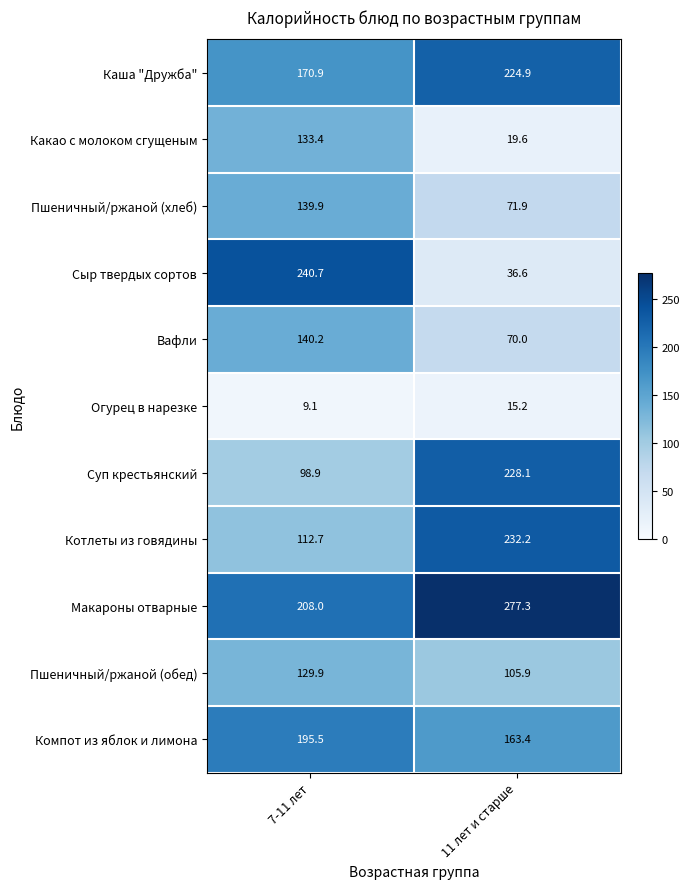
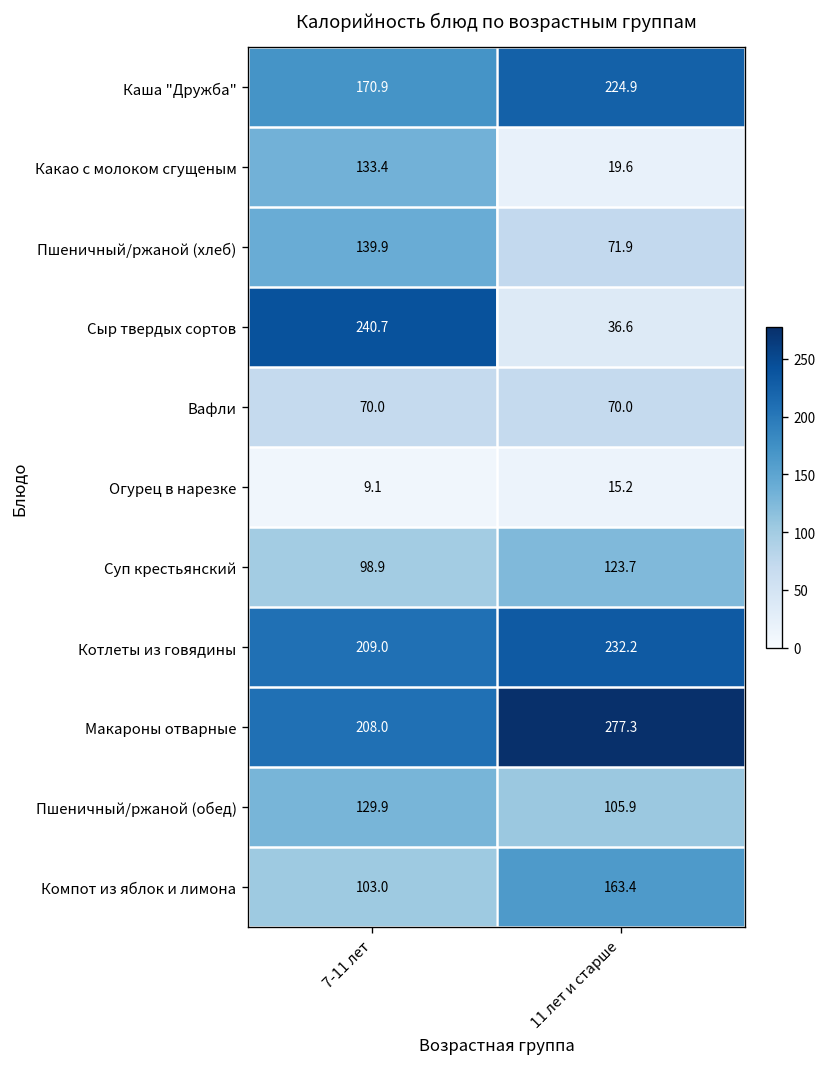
Вафли, 7-11 лет: 140.2 -> 70.0
Суп крестьянский, 11 лет и старше: 228.1 -> 123.7
Котлеты из говядины, 7-11 лет: 112.7 -> 209.0
Компот из яблок и лимона, 7-11 лет: 195.5 -> 103.0
